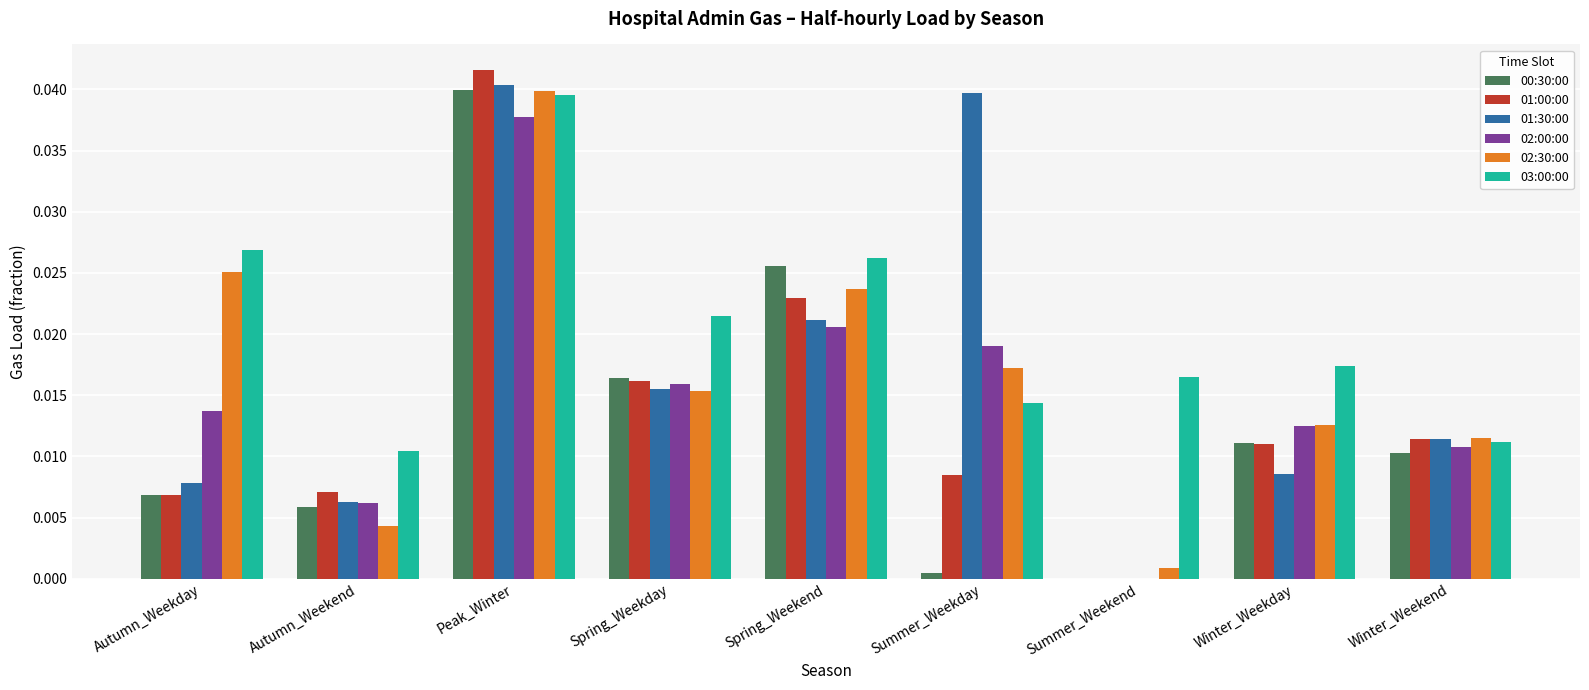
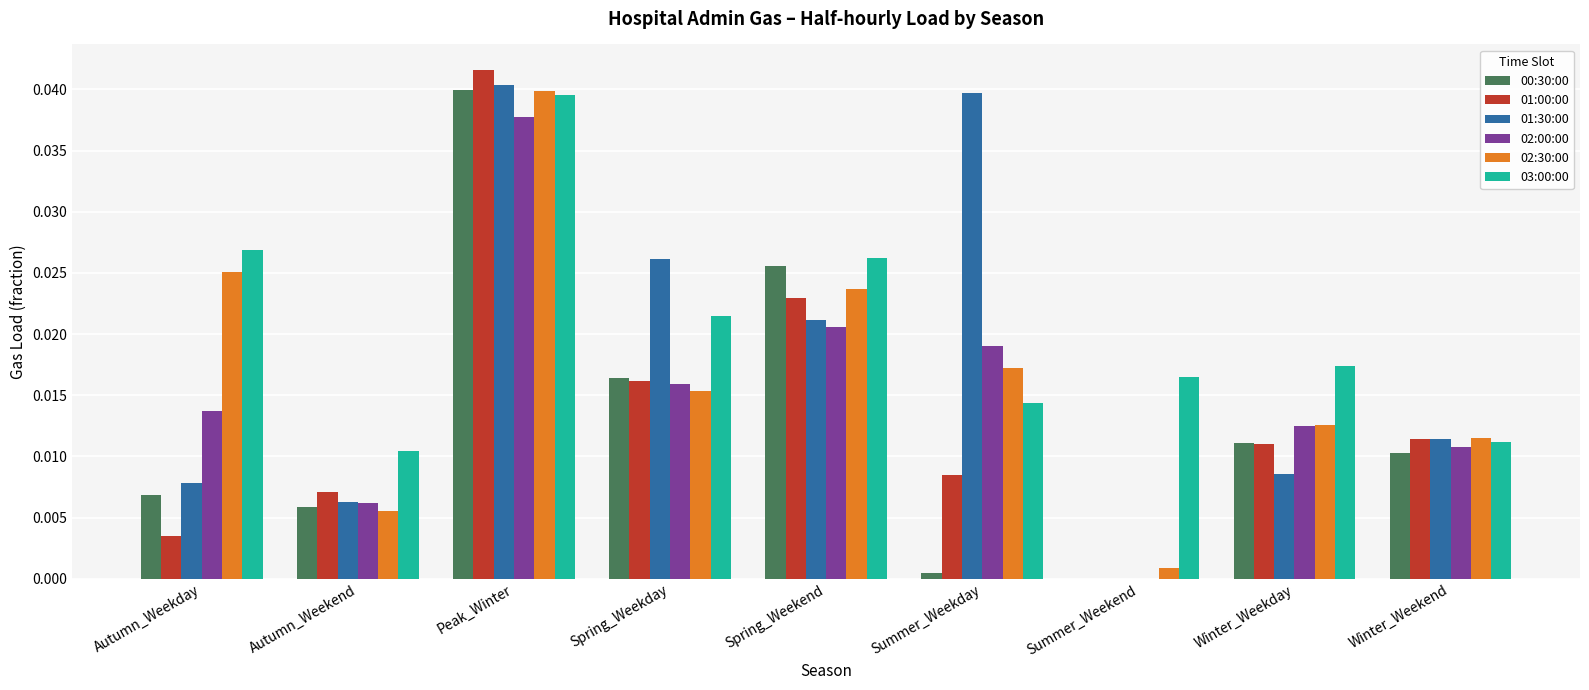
01:00:00, Autumn_Weekday: 0.0069 -> 0.0035
02:30:00, Autumn_Weekend: 0.0043 -> 0.0055
01:30:00, Spring_Weekday: 0.0155 -> 0.0262
